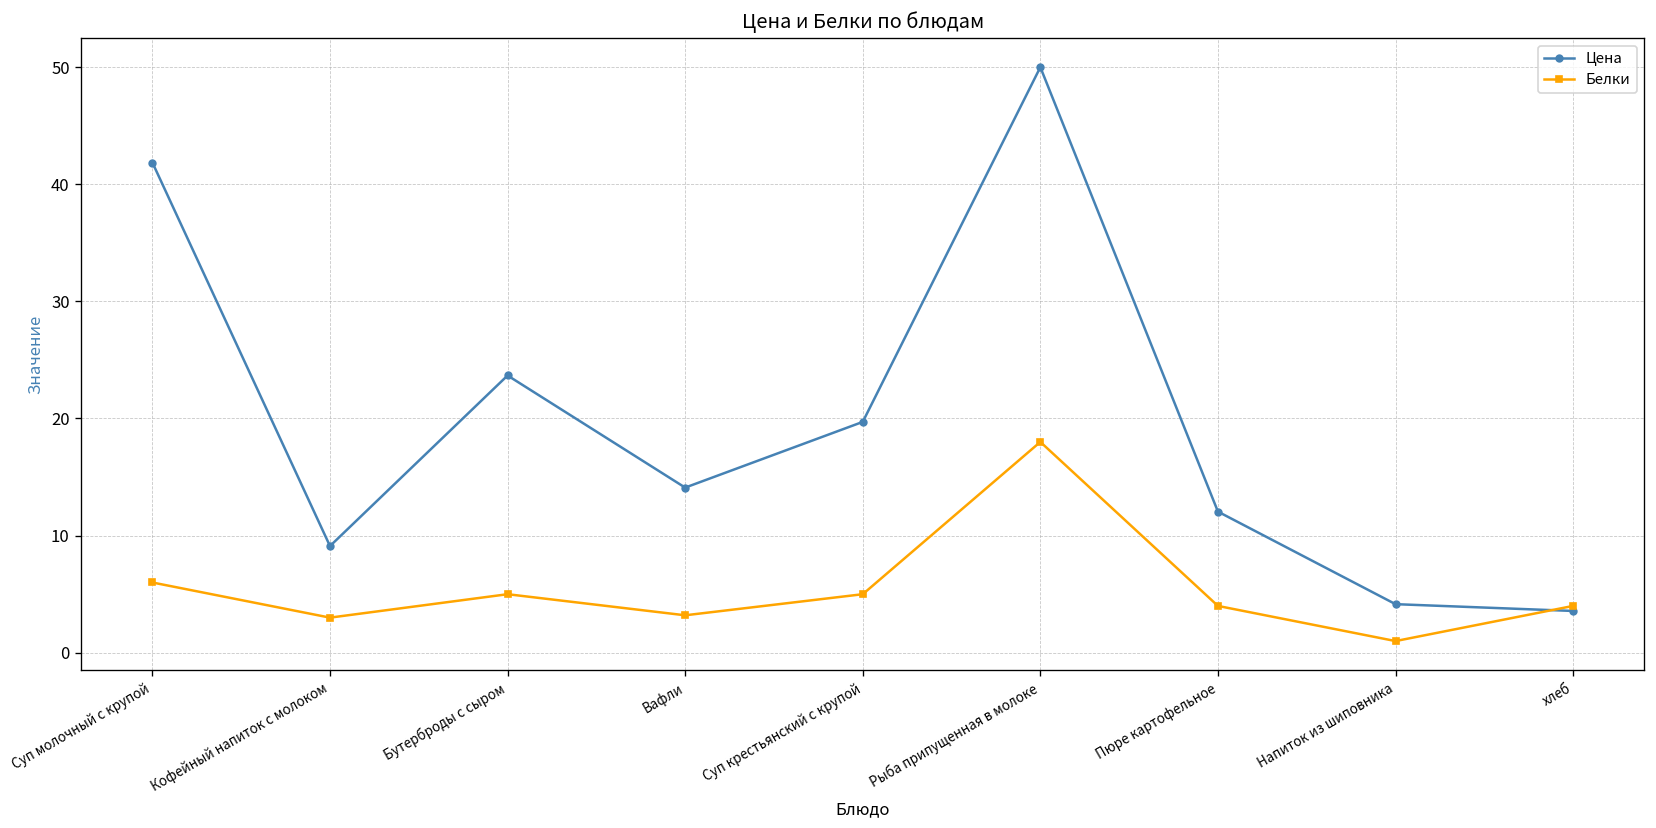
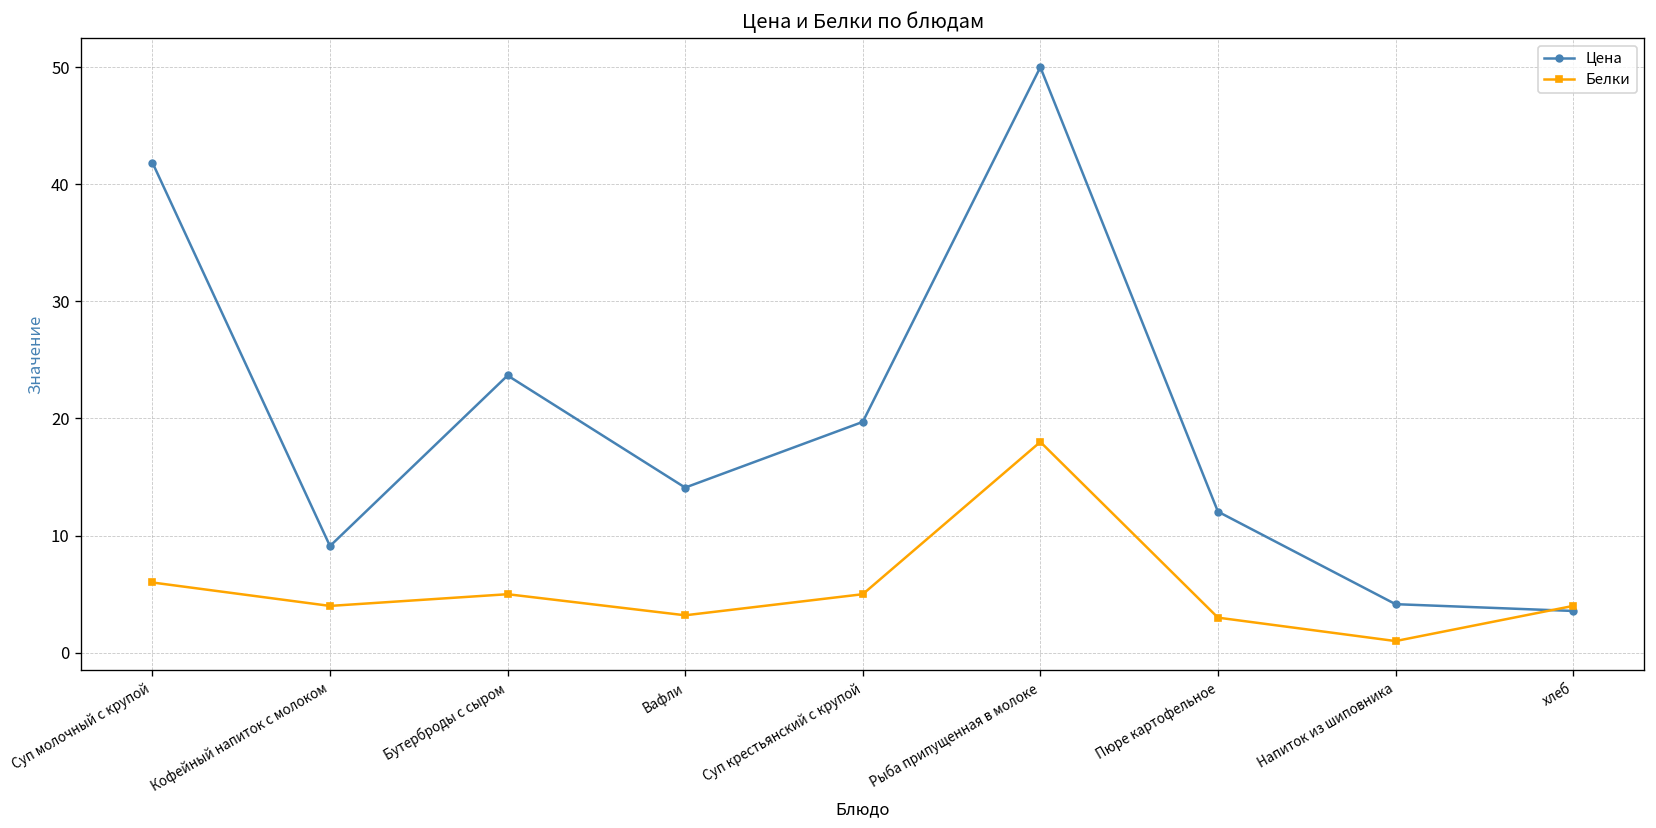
Белки, Кофейный напиток с молоком: 3 -> 4
Белки, Пюре картофельное: 4 -> 3
